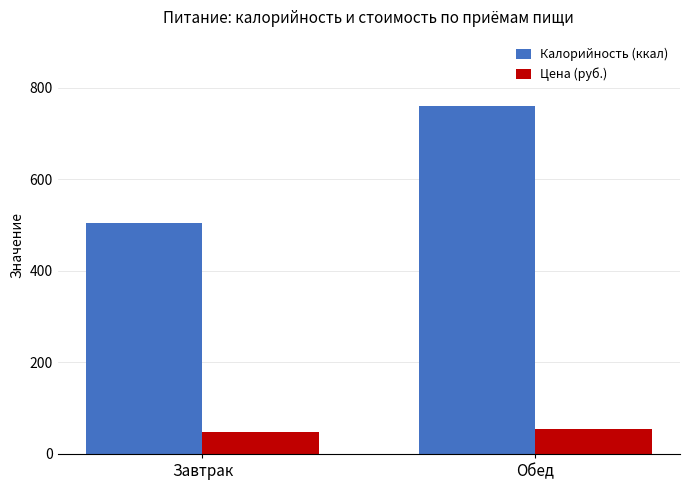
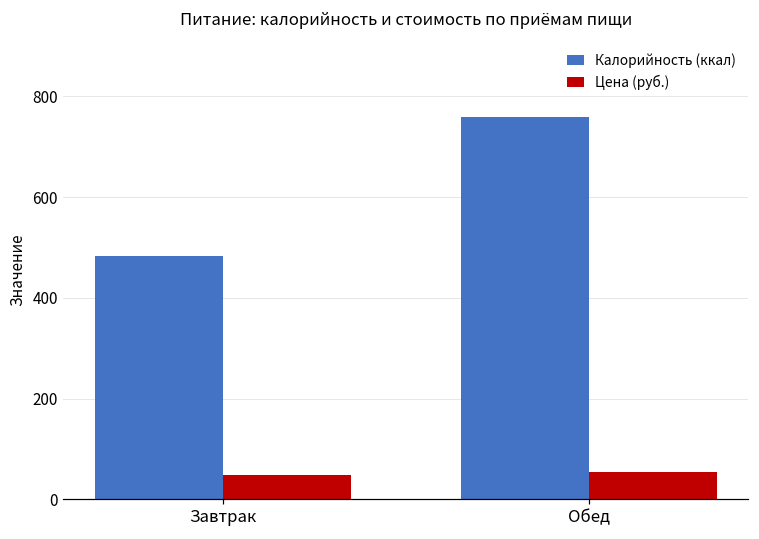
Калорийность (ккал), Завтрак: 510 -> 480
